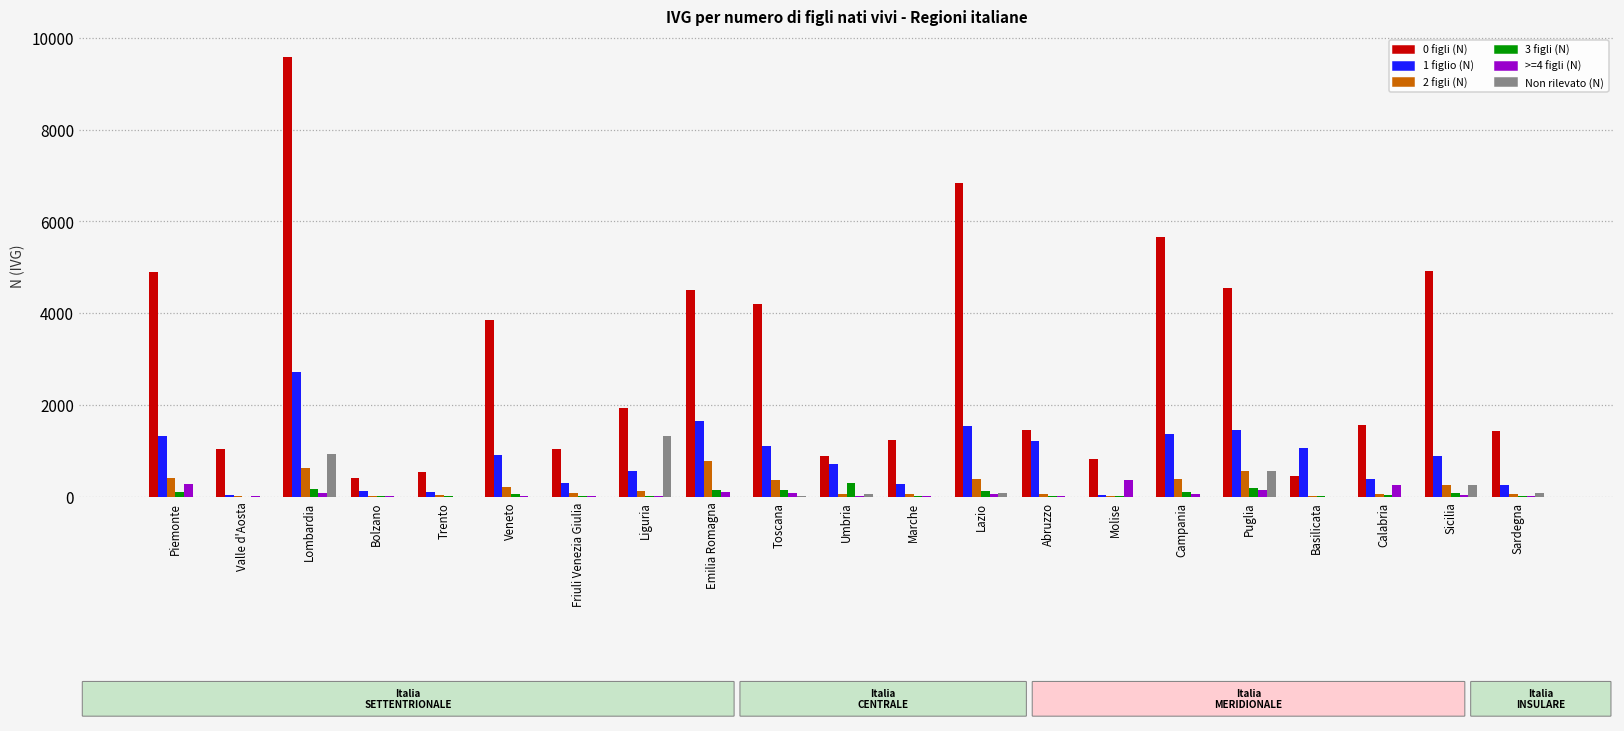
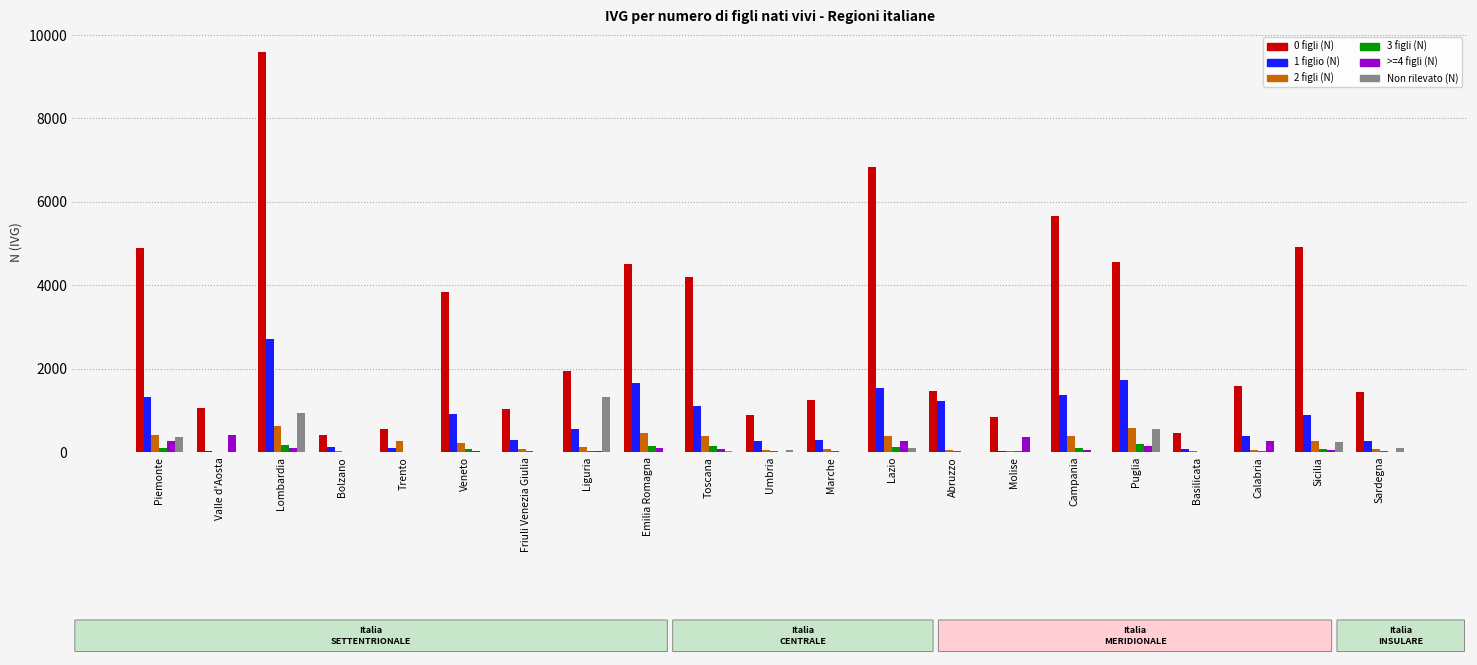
Non rilevato (N), Piemonte: 0 -> 400
>=4 figli (N), Valle d'Aosta: 0 -> 400
2 figli (N), Trento: 0 -> 300
2 figli (N), Emilia Romagna: 800 -> 500
1 figlio (N), Umbria: 700 -> 300
3 figli (N), Umbria: 300 -> 0
>=4 figli (N), Lazio: 100 -> 300
1 figlio (N), Puglia: 1400 -> 1700
1 figlio (N), Basilicata: 1100 -> 100
